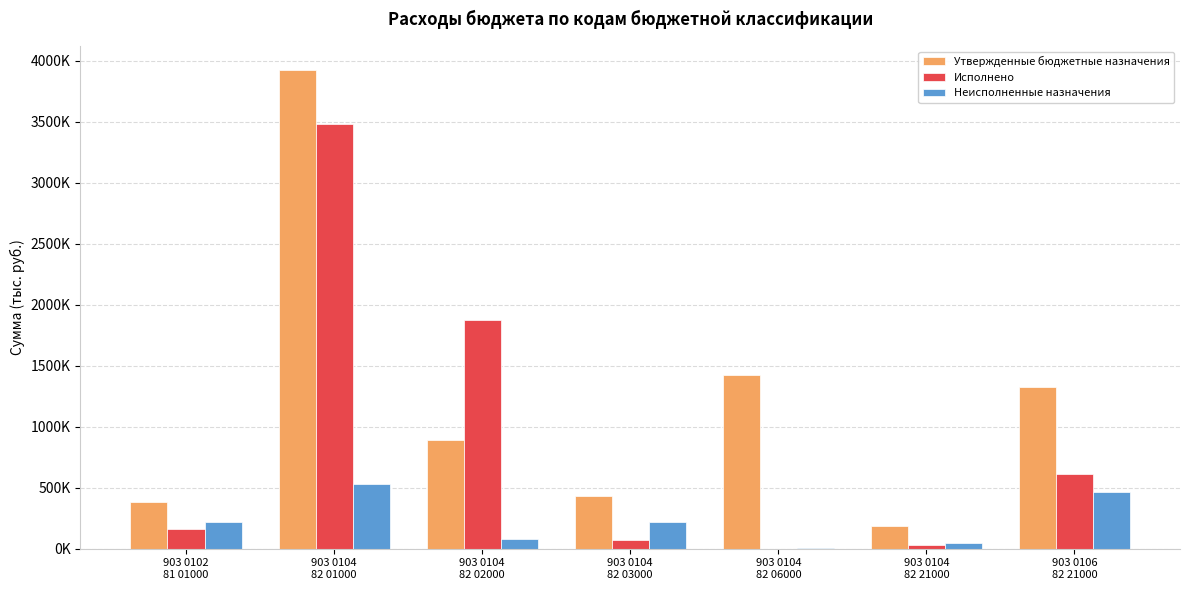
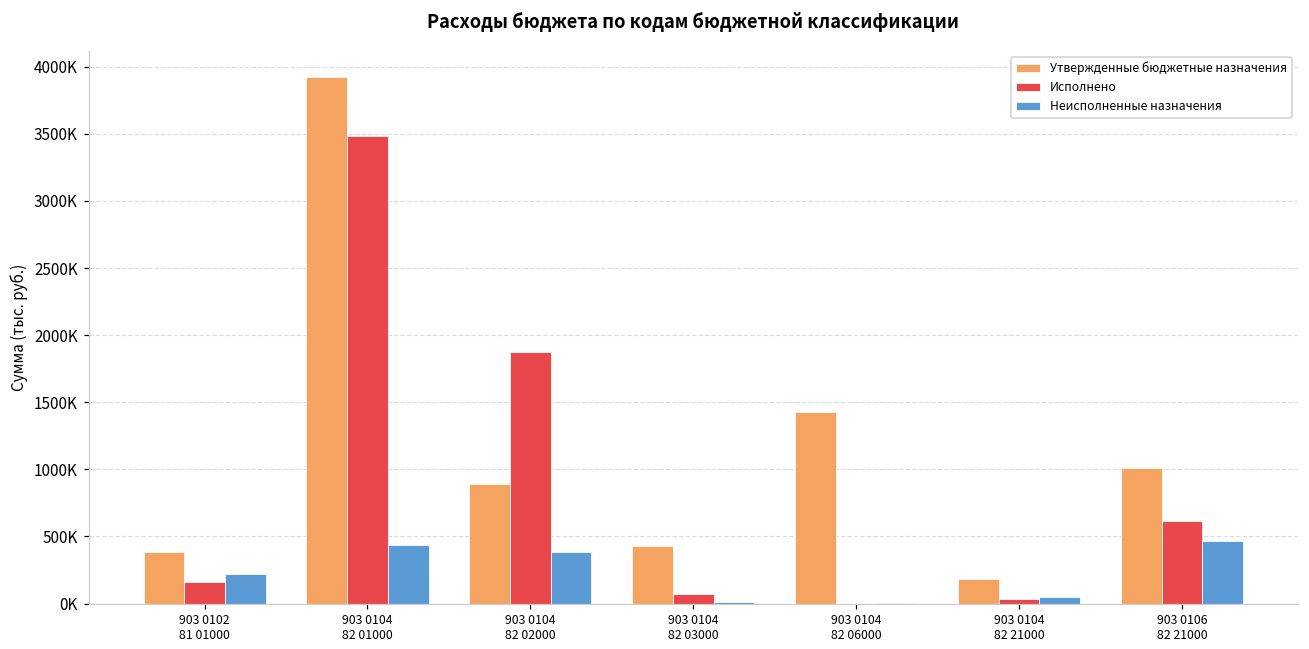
Неисполненные назначения, 903 0104 82 01000: 530000 -> 440000
Неисполненные назначения, 903 0104 82 02000: 80000 -> 390000
Неисполненные назначения, 903 0104 82 03000: 220000 -> 10000
Утвержденные бюджетные назначения, 903 0106 82 21000: 1320000 -> 1010000
